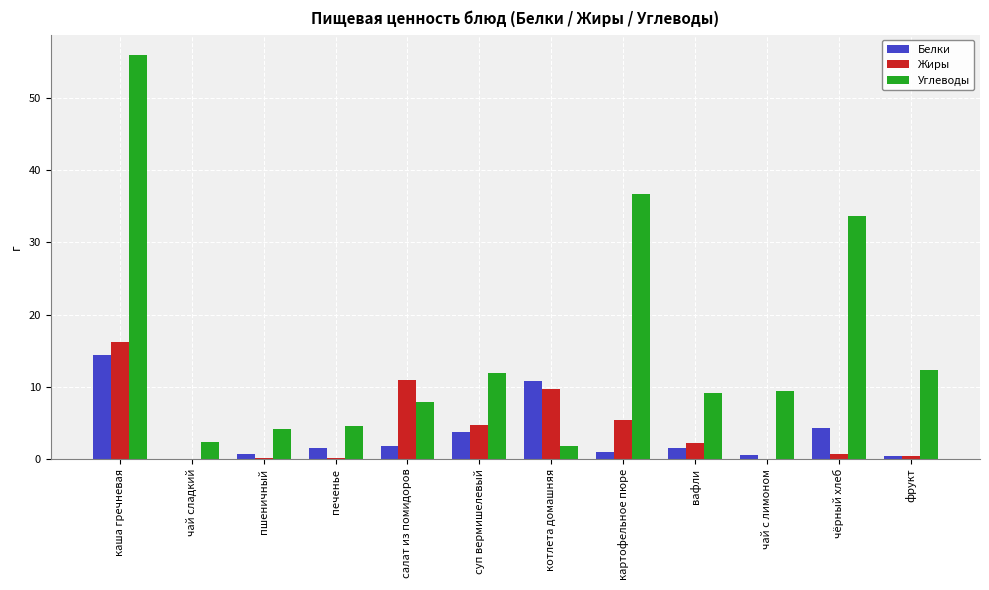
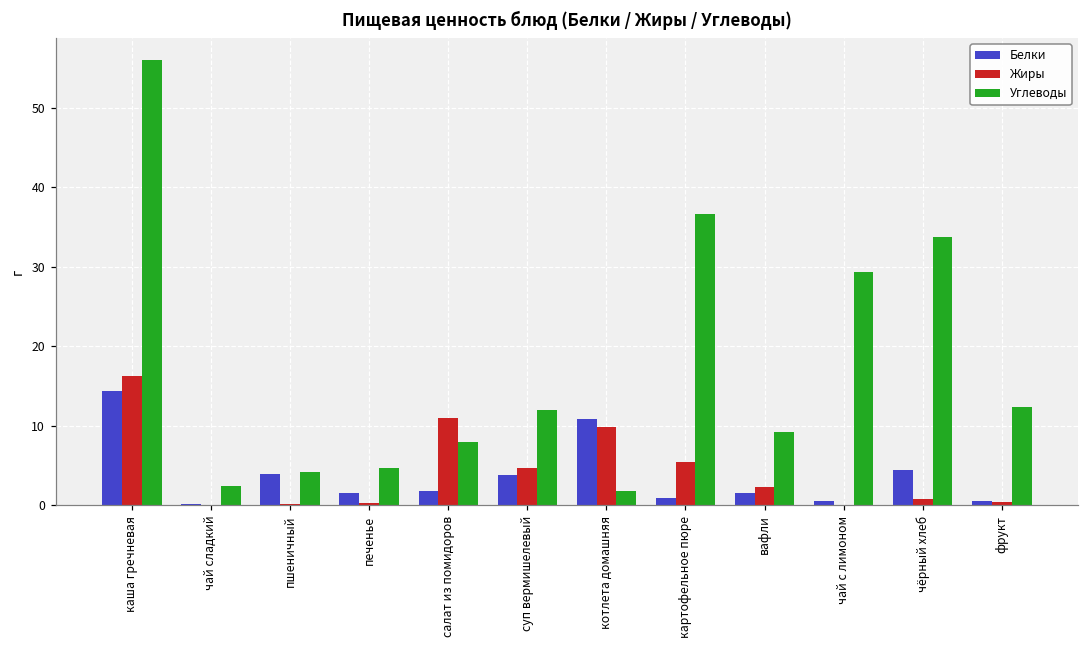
Белки, пшеничный: 1 -> 4
Углеводы, чай с лимоном: 9 -> 29
